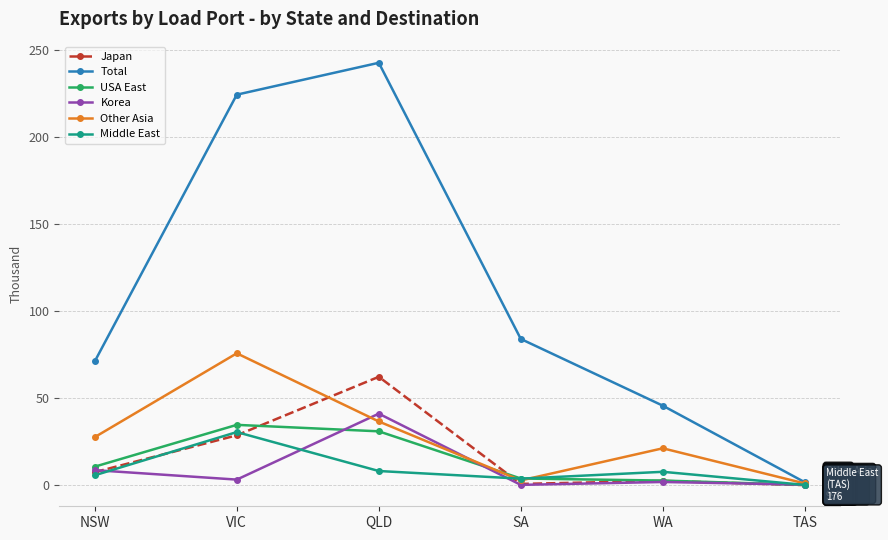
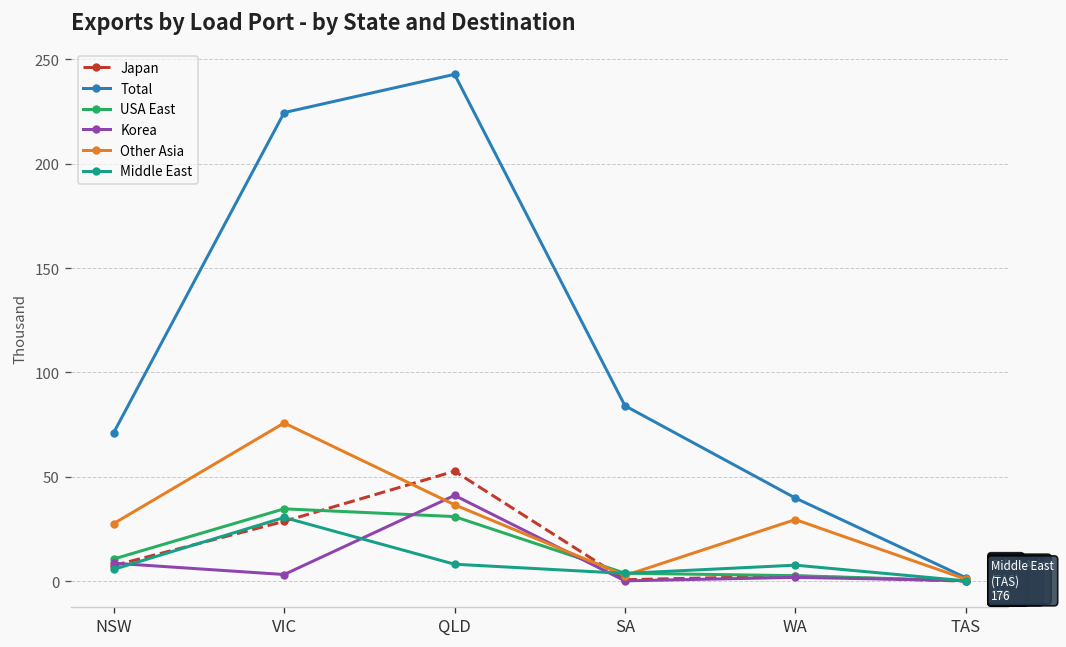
Japan, QLD: 62 -> 53
Total, WA: 46 -> 40
Other Asia, WA: 21 -> 30
